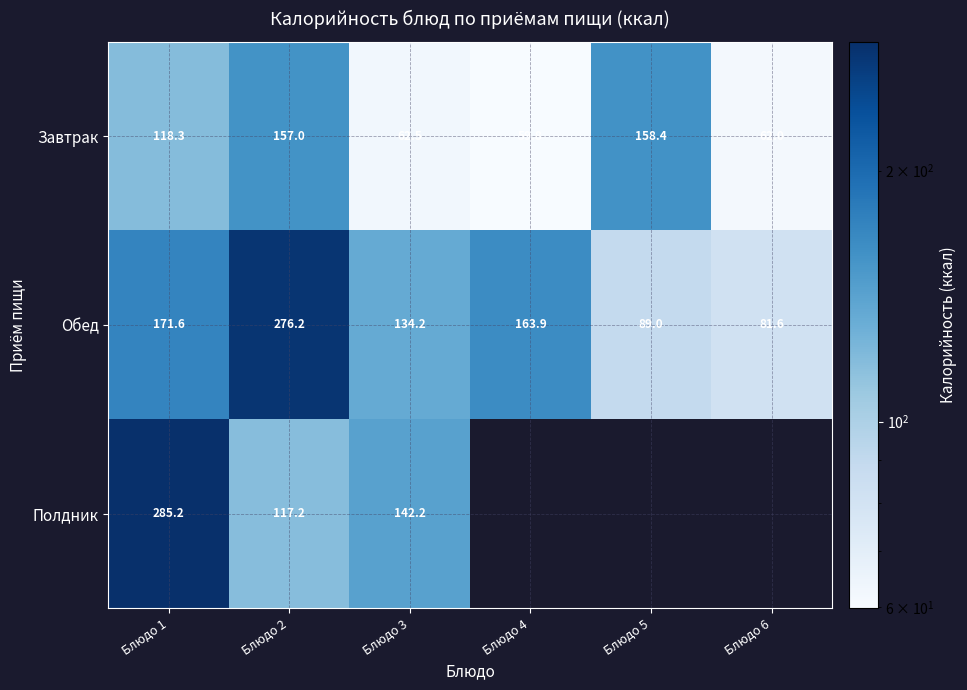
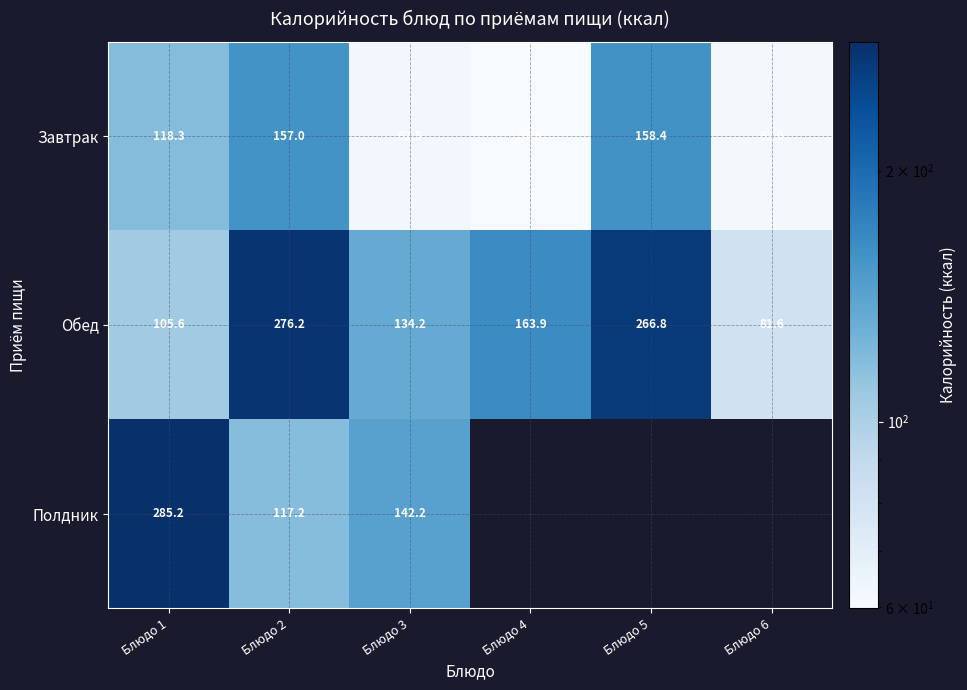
Обед, Блюдо 1: 171.6 -> 105.6
Обед, Блюдо 5: 89.0 -> 266.8
